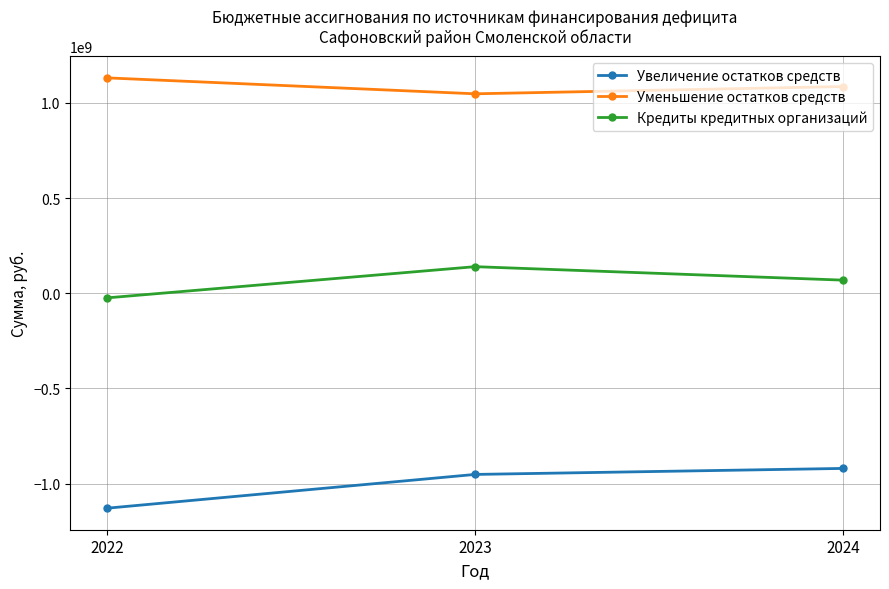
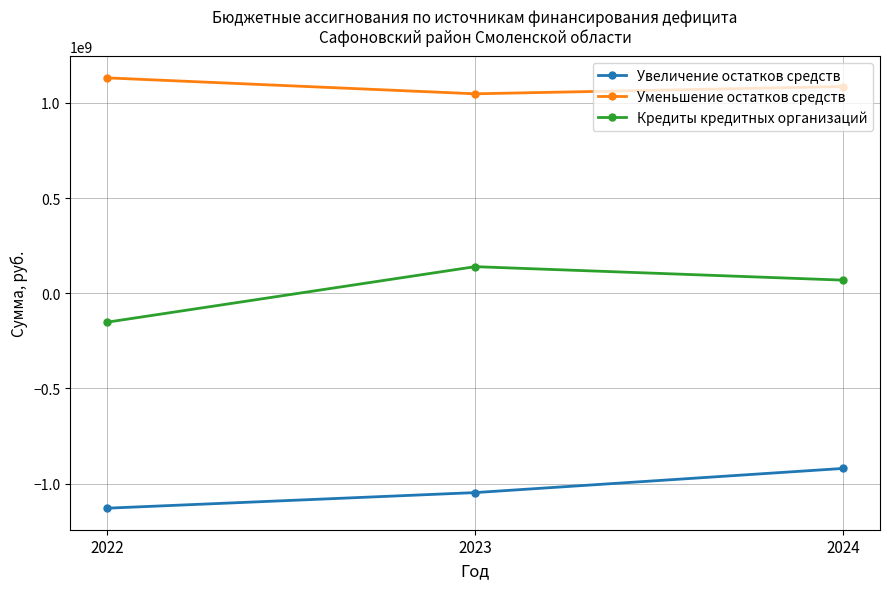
Кредиты кредитных организаций, 2022: -20000000 -> -150000000
Увеличение остатков средств, 2023: -950000000 -> -1050000000
